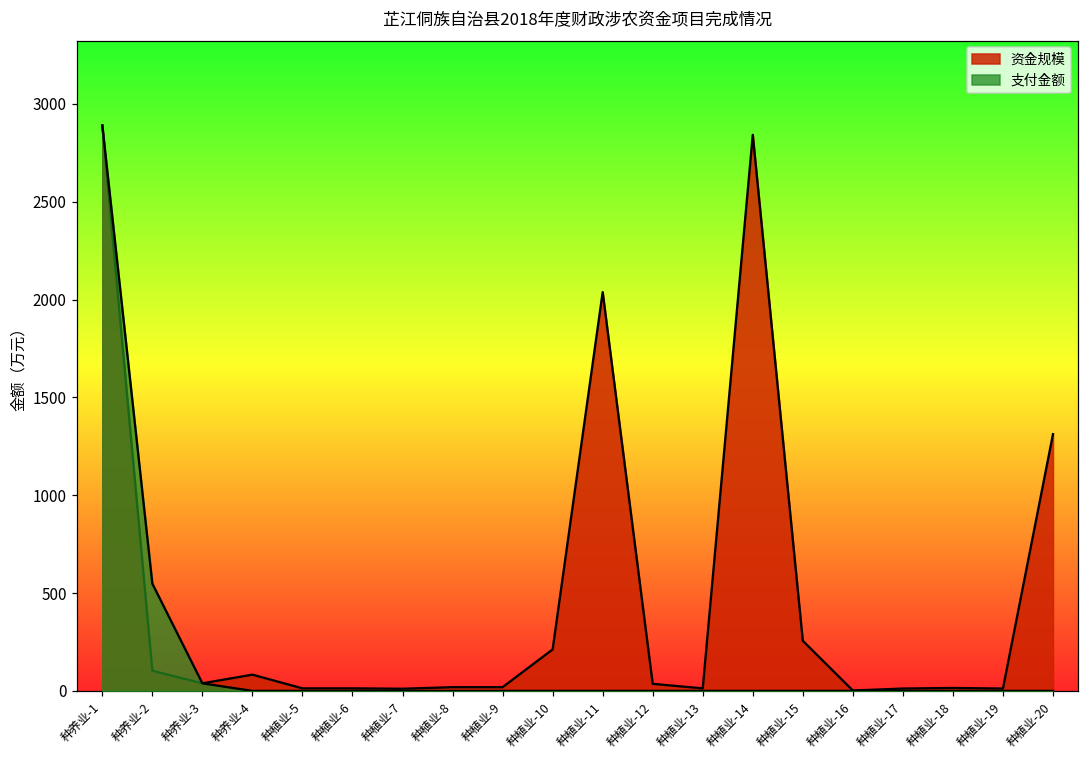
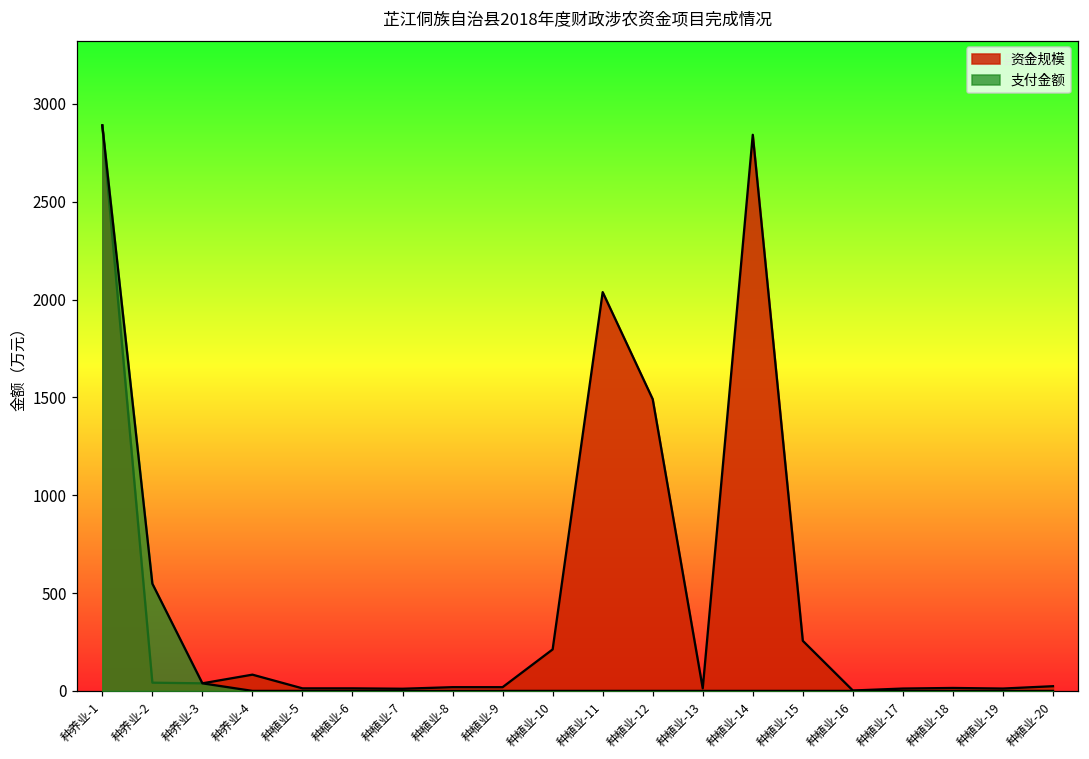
资金规模, 种养业-2: 100 -> 40
资金规模, 种植业-12: 40 -> 1490
资金规模, 种植业-20: 1310 -> 20
